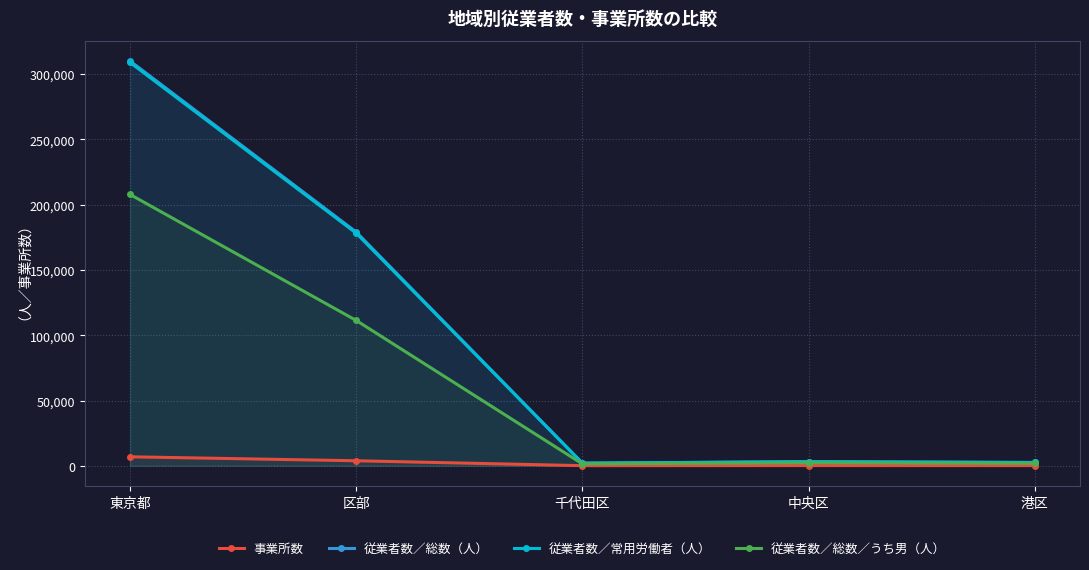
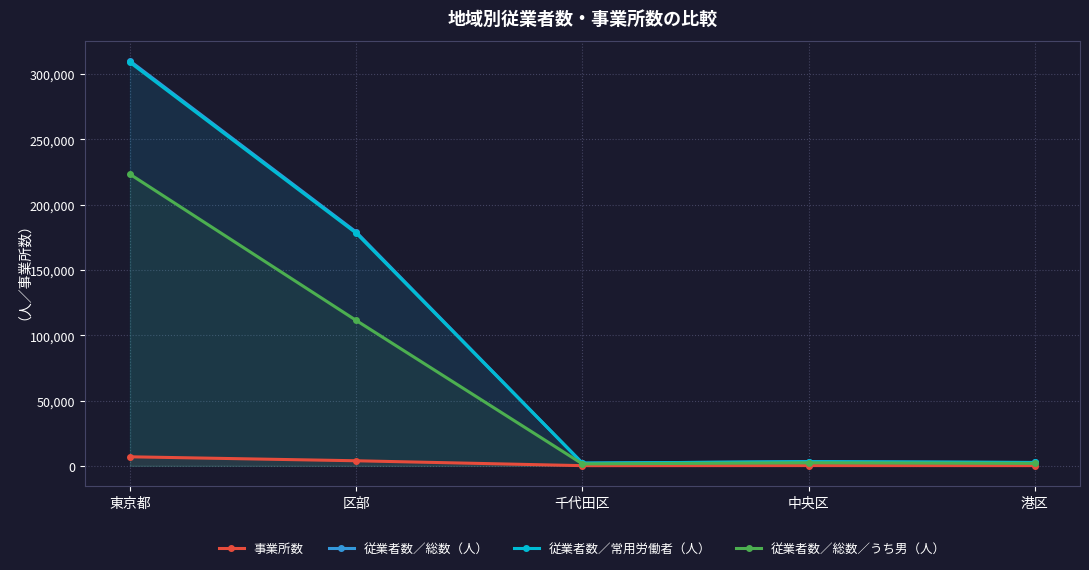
従業者数／総数／うち男（人）, 東京都: 208,000 -> 223,000
